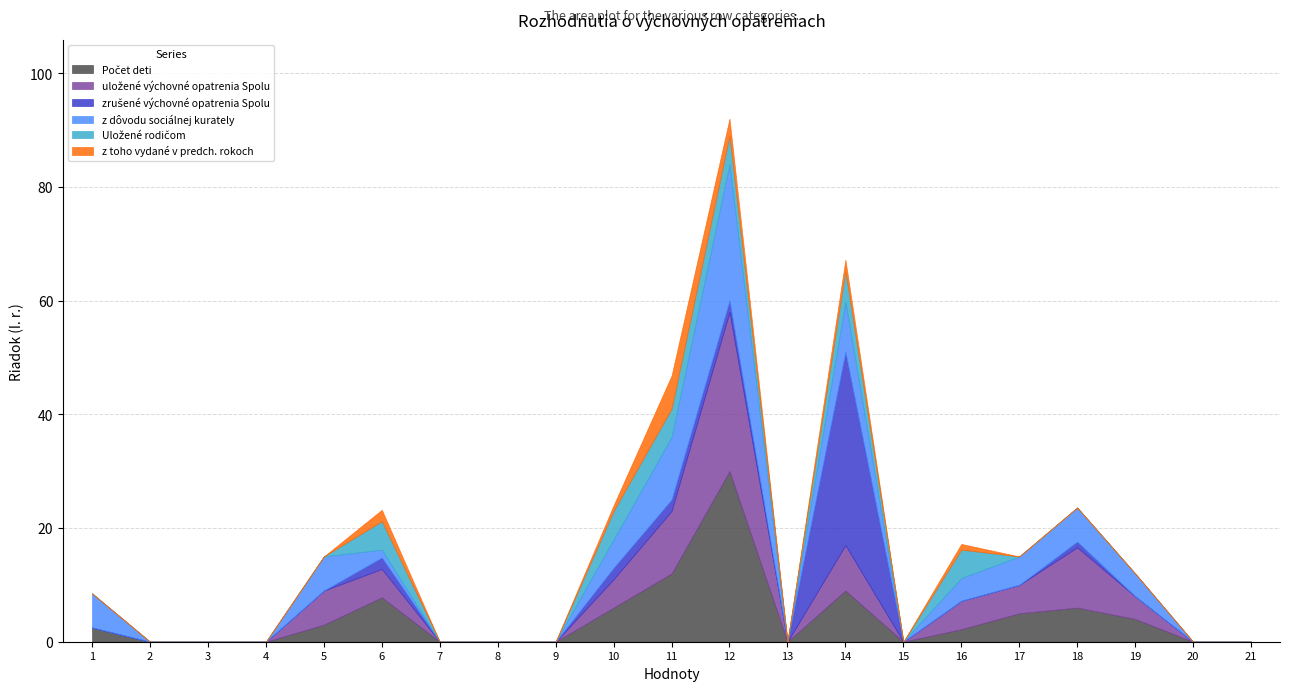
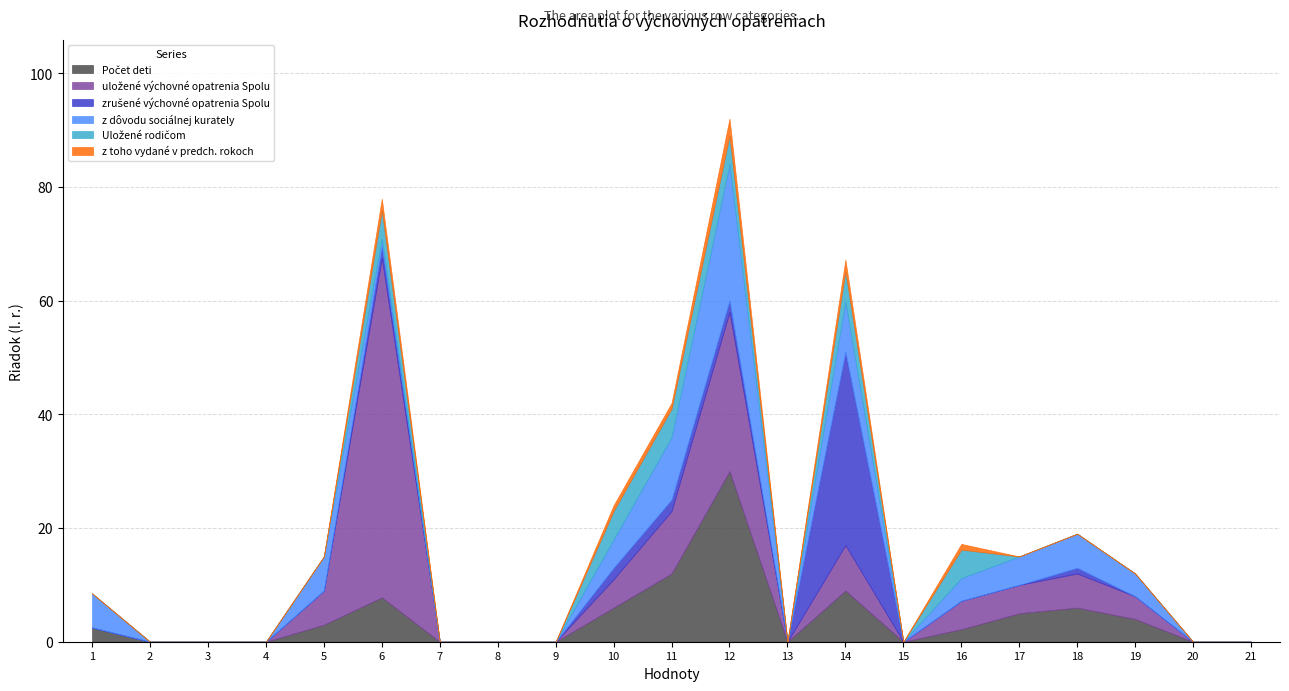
uložené výchovné opatrenia Spolu, 6: 5 -> 60
z toho vydané v predch. rokoch, 11: 6 -> 1
uložené výchovné opatrenia Spolu, 18: 11 -> 6
